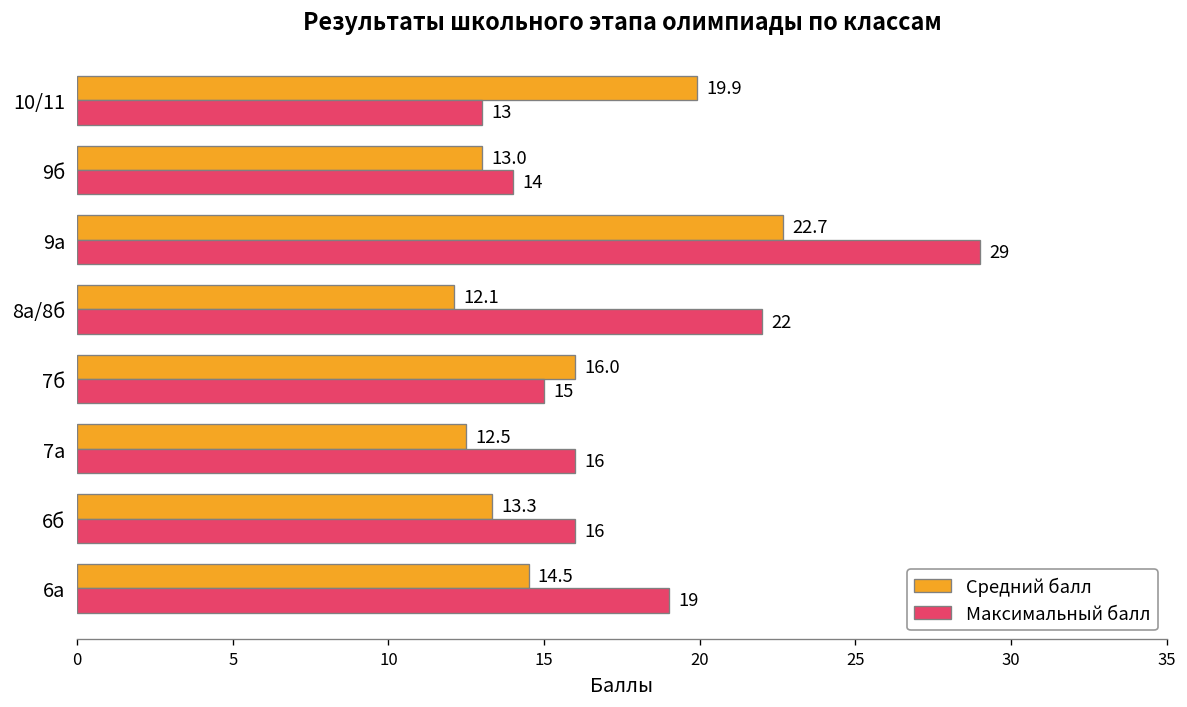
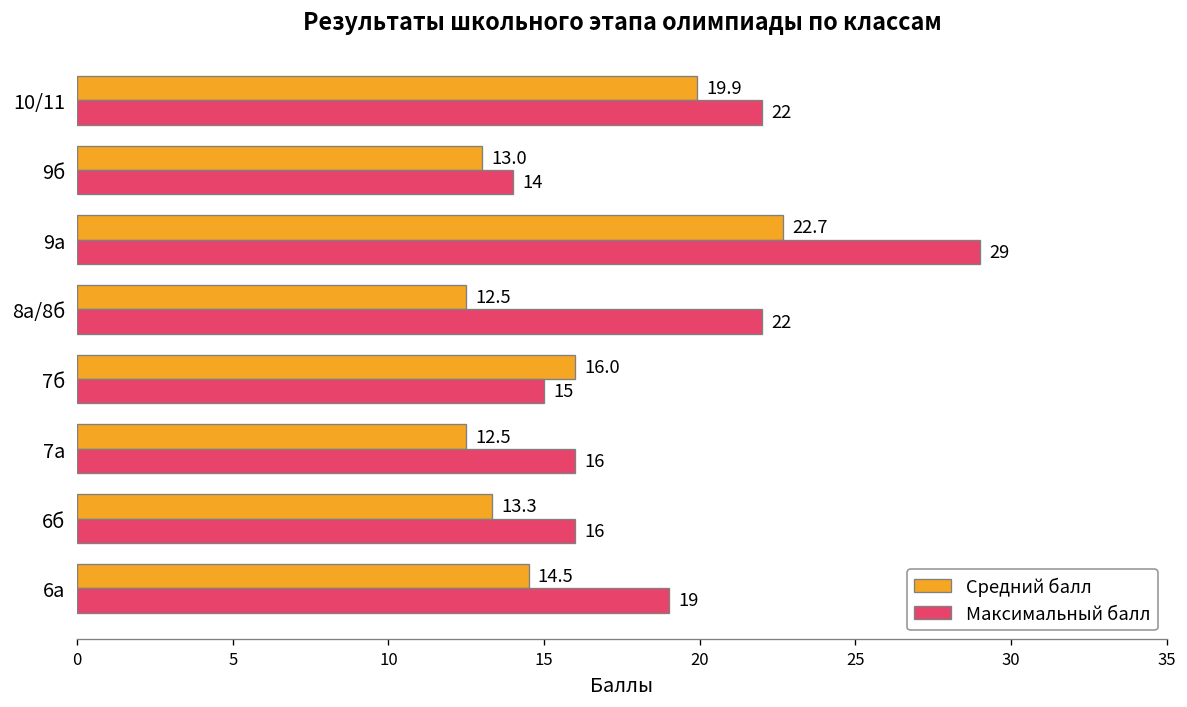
Максимальный балл, 10/11: 13 -> 22
Средний балл, 8а/8б: 12.1 -> 12.5
